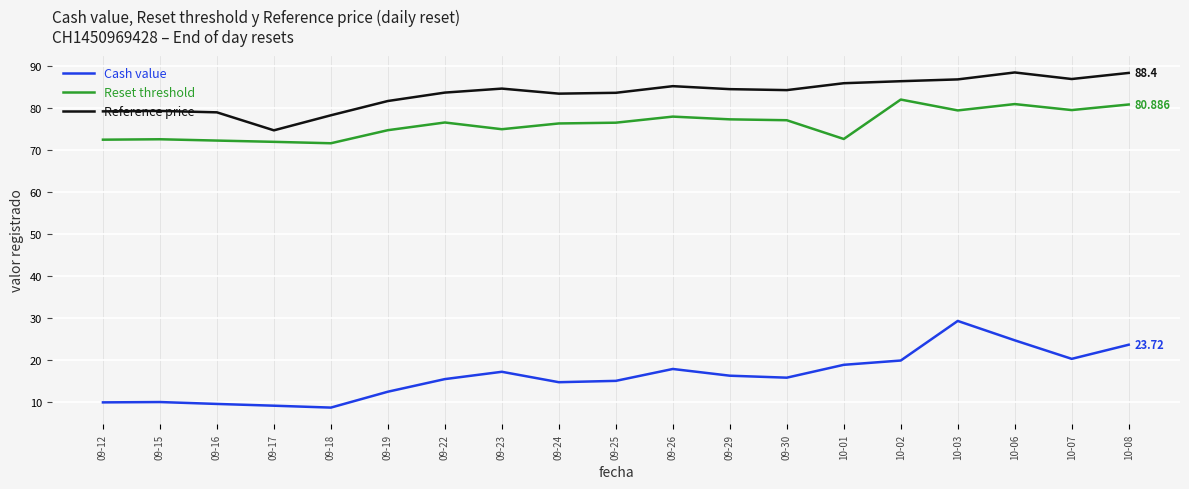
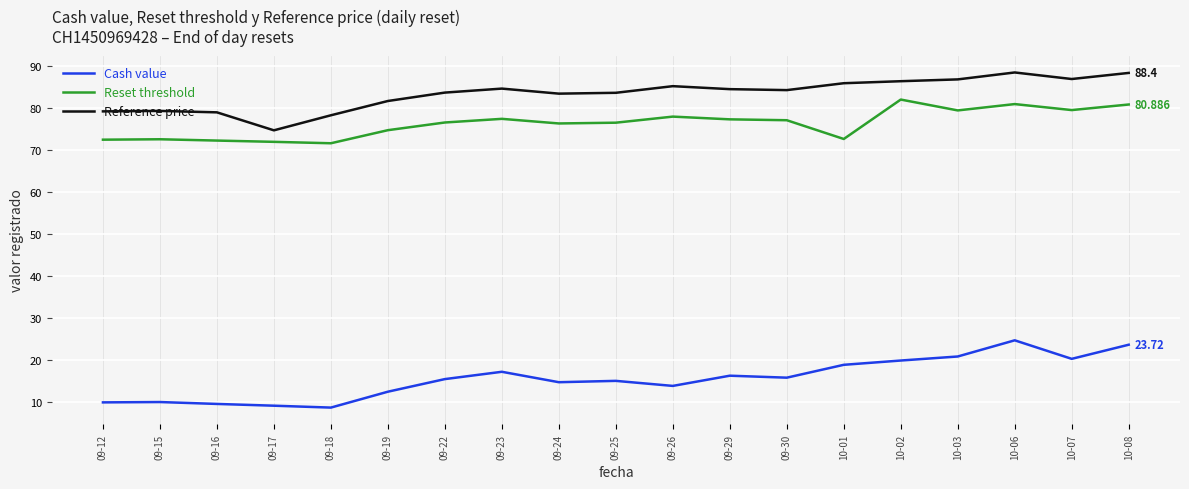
Reset threshold, 09-23: 75 -> 77
Cash value, 09-26: 18 -> 14
Cash value, 10-03: 29 -> 21
